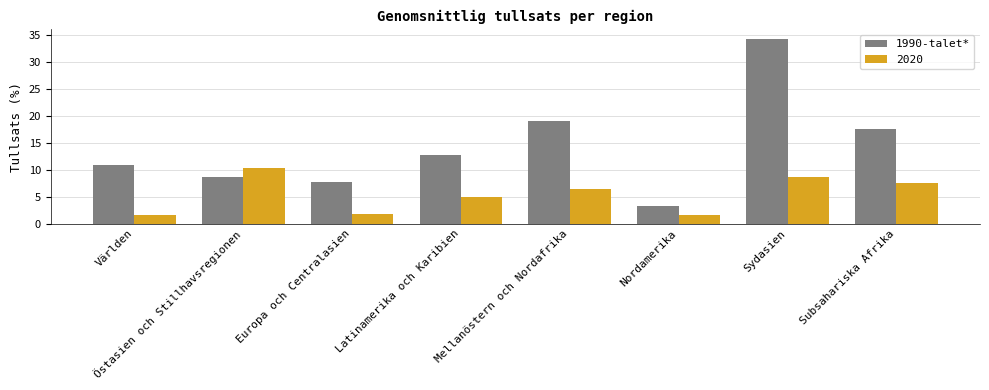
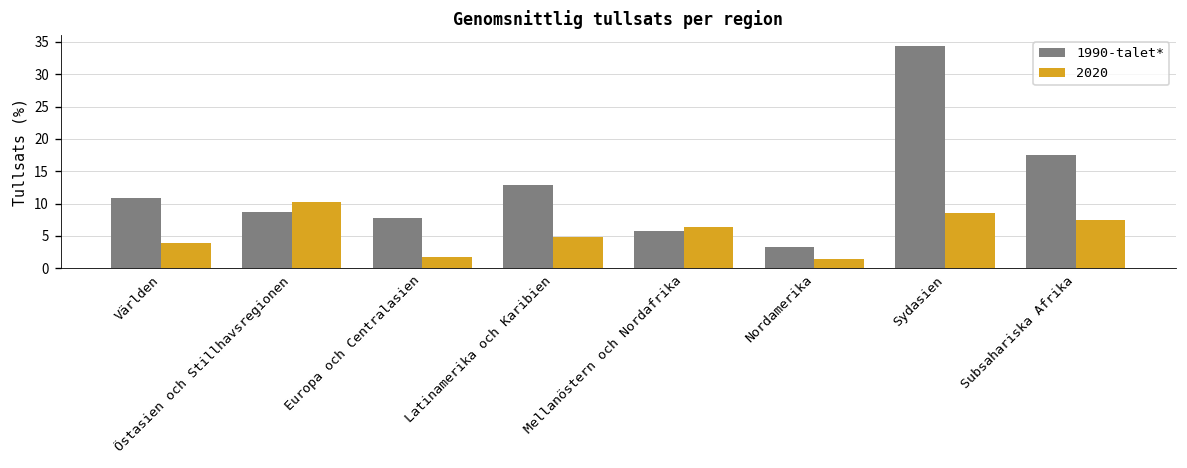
2020, Världen: 2 -> 4
1990-talet*, Mellanöstern och Nordafrika: 19 -> 6
